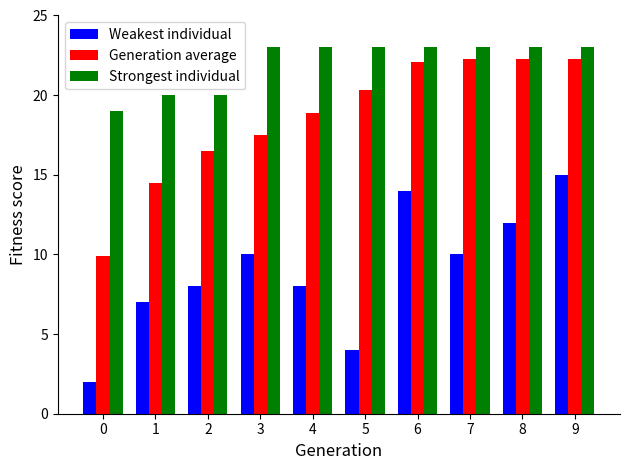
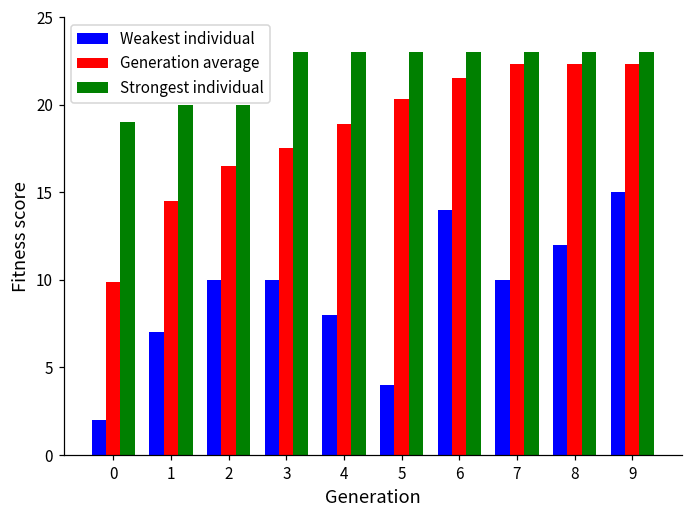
Weakest individual, 2: 8 -> 10
Generation average, 6: 22.1 -> 21.5
